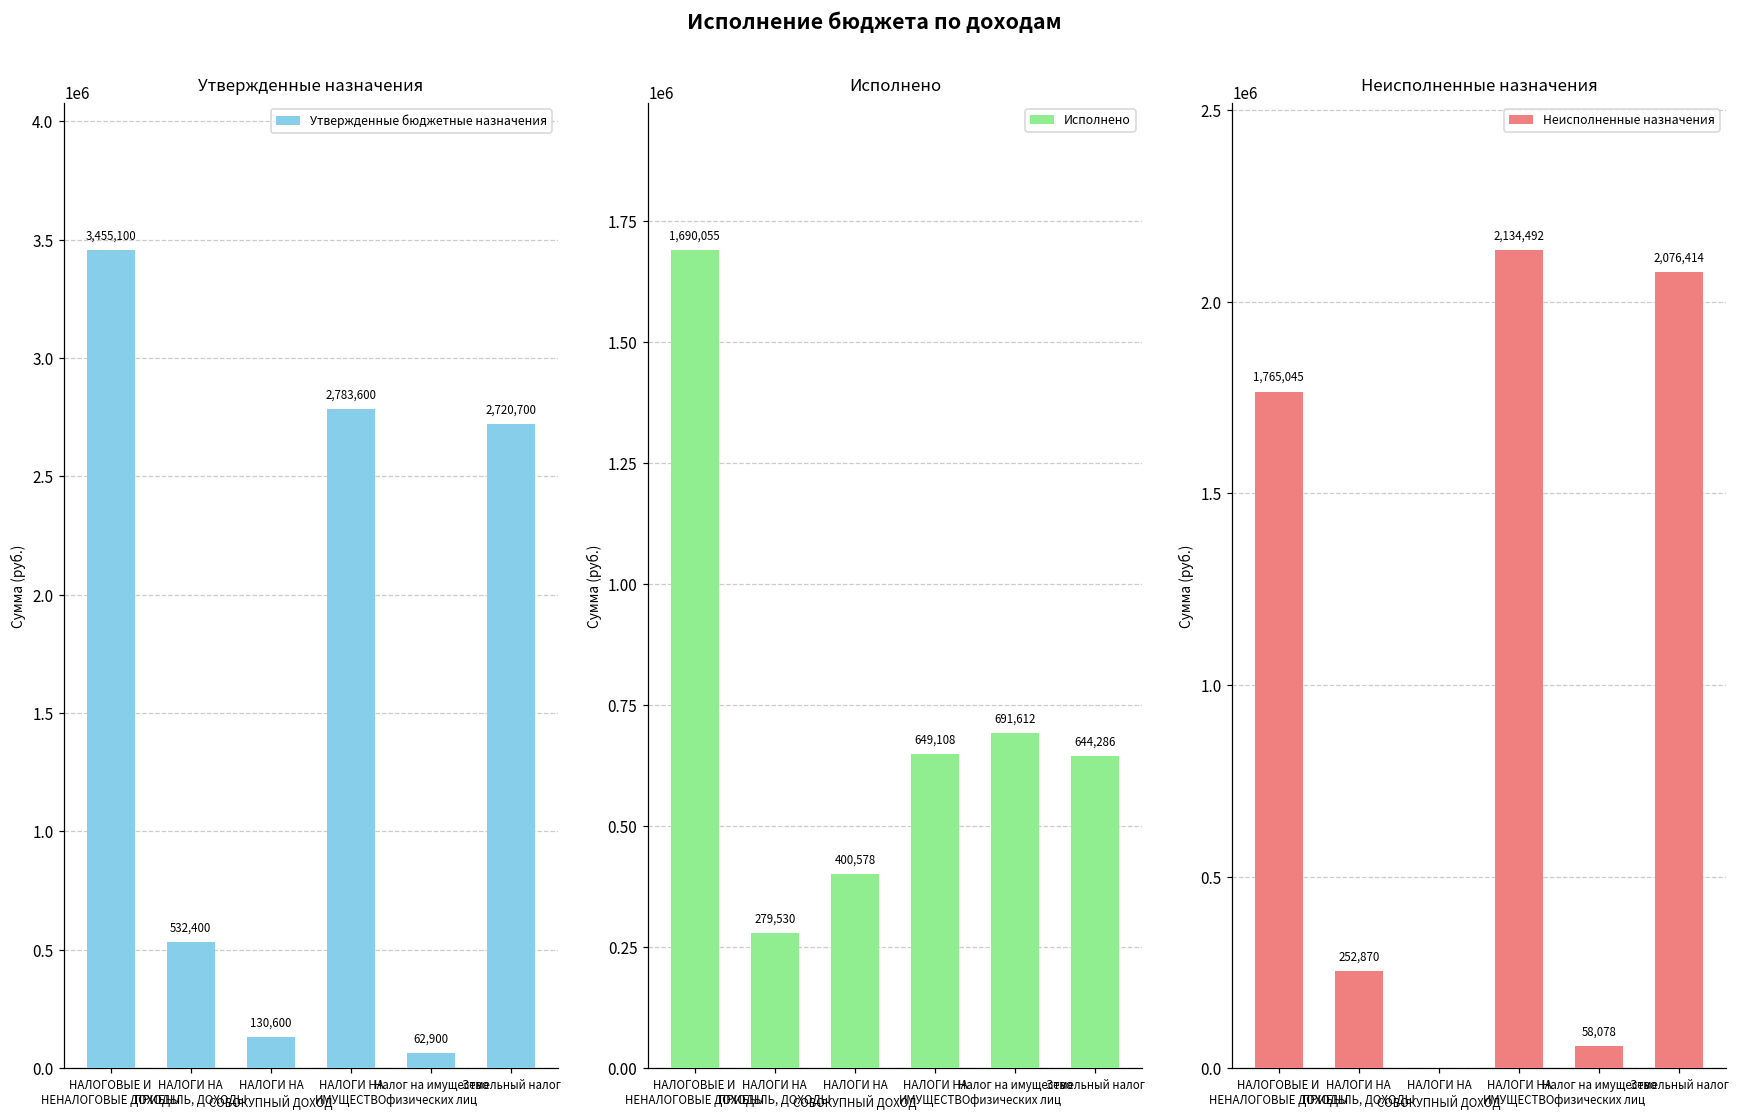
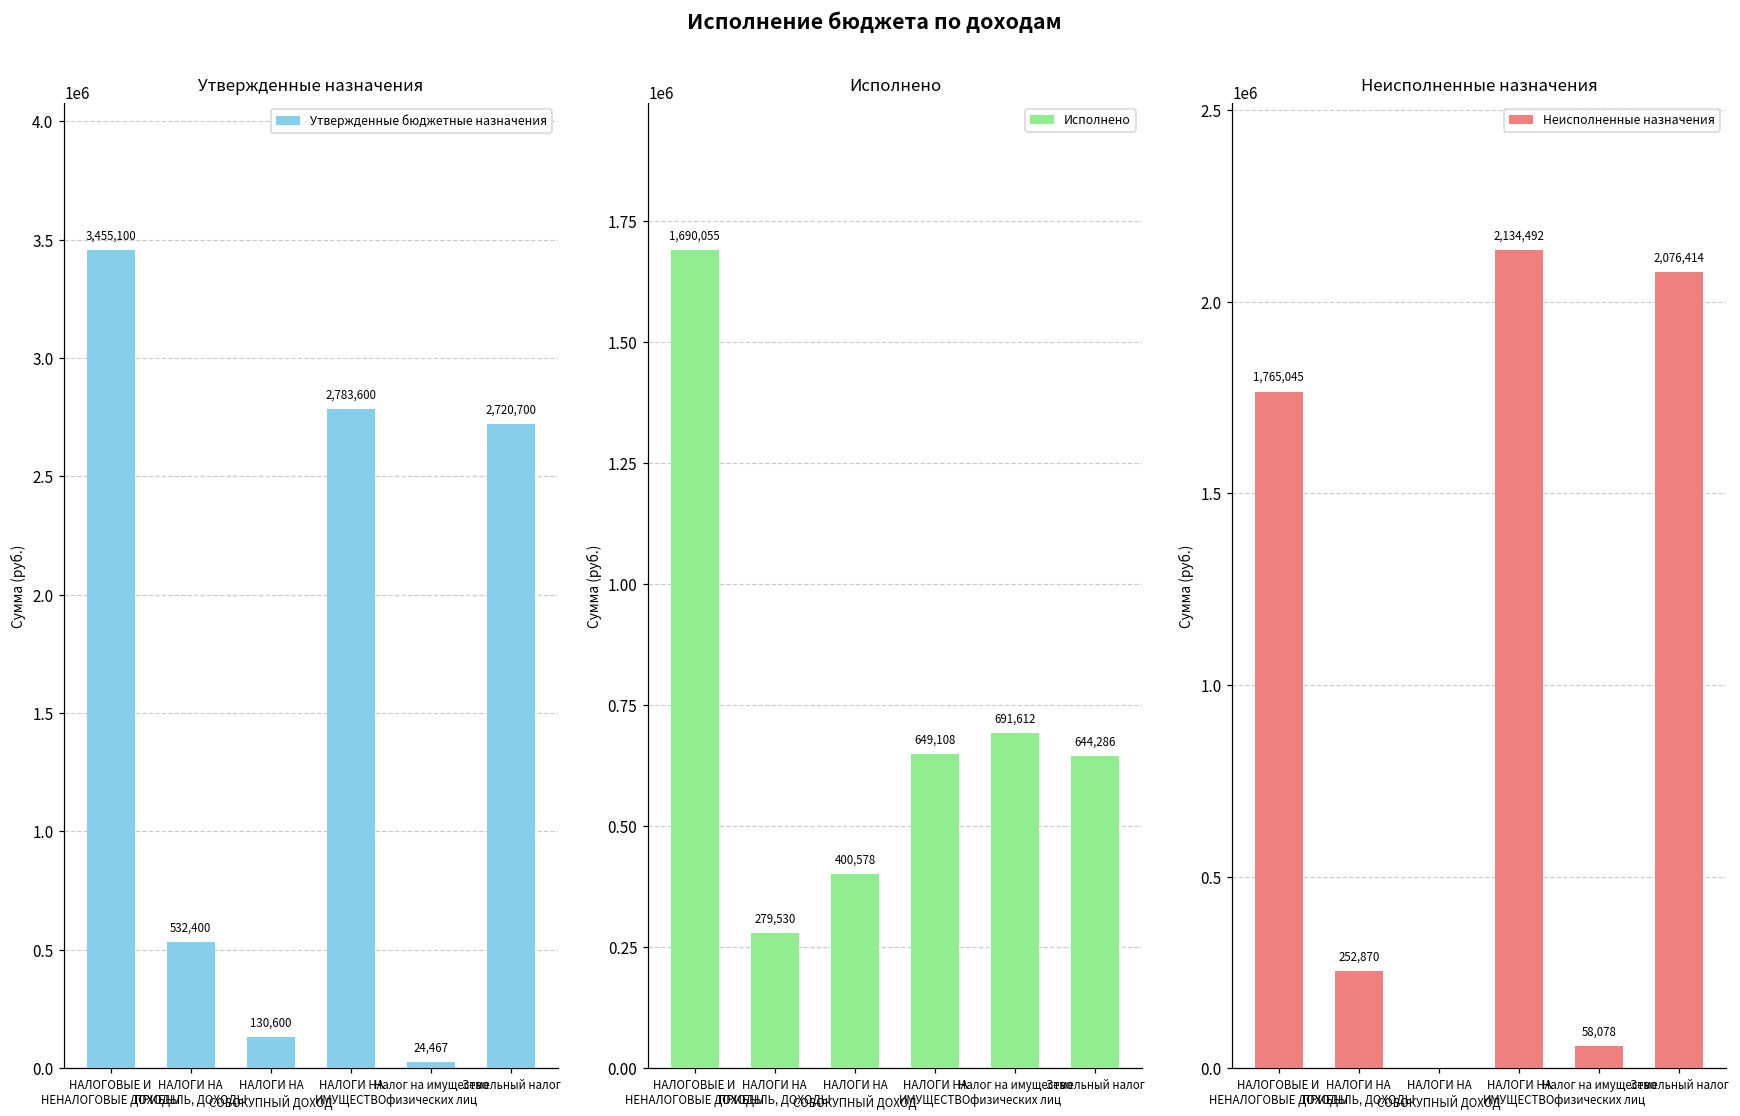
Утвержденные назначения, Налог на имущество физических лиц: 62,900 -> 24,467
